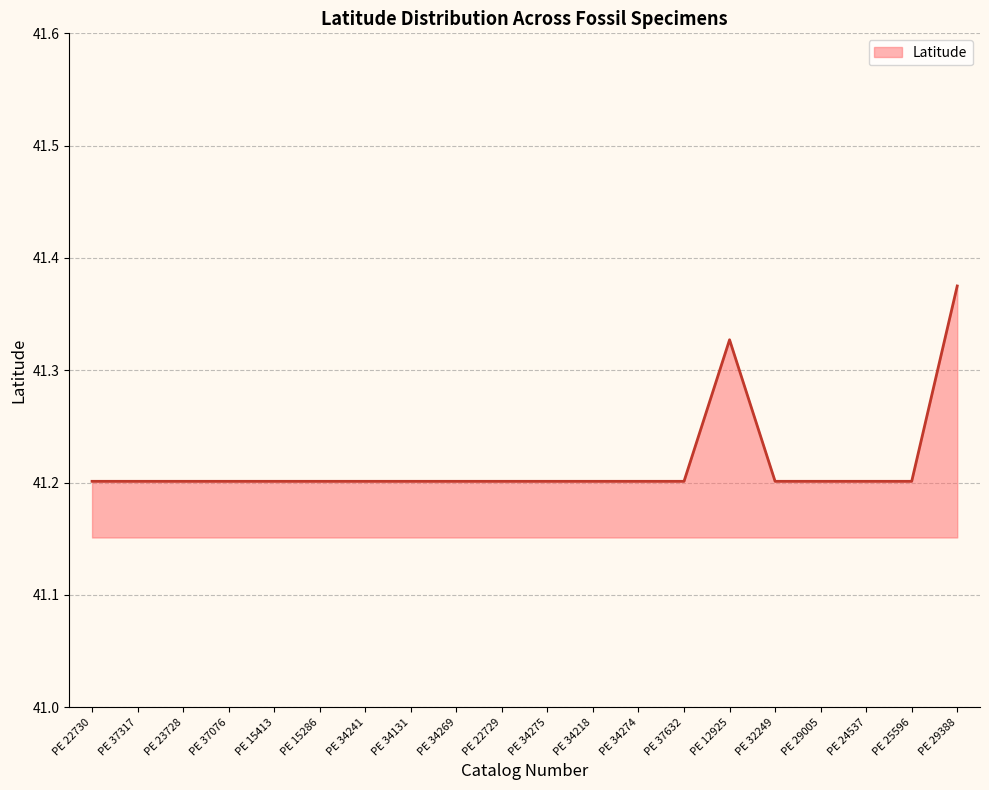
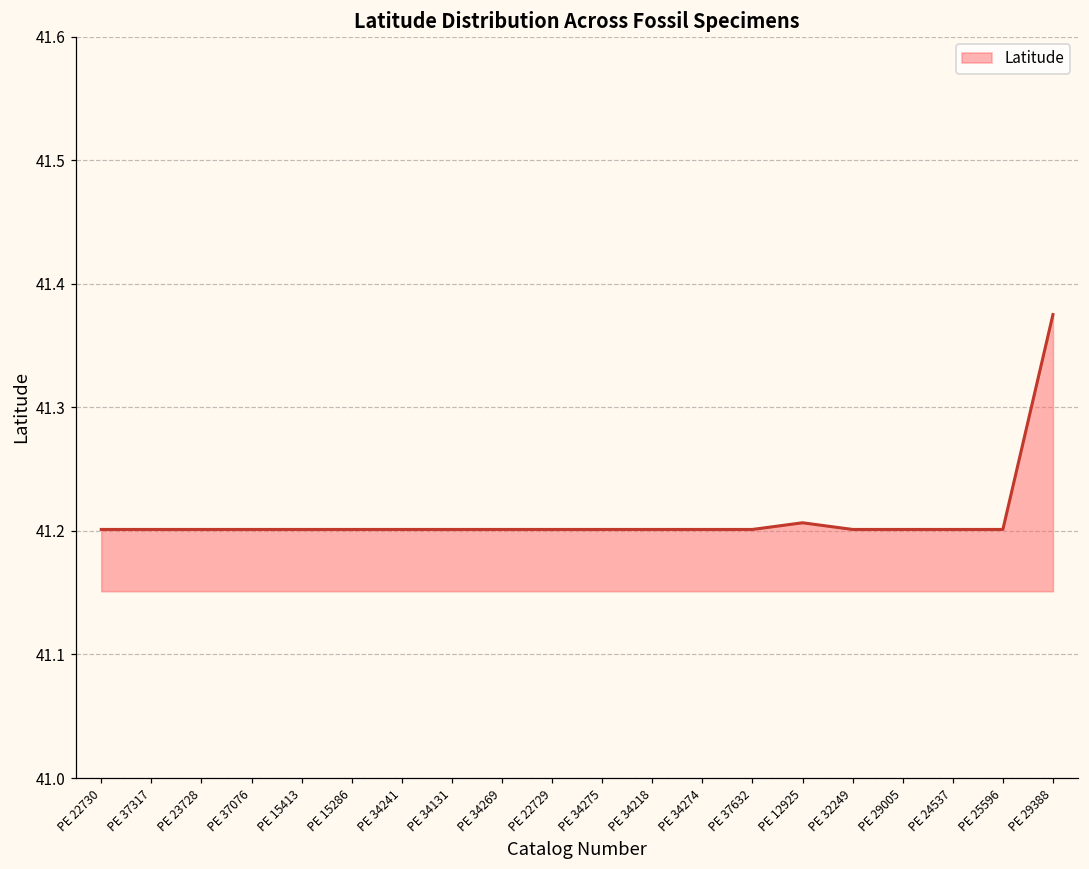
PE 12925: 41.327 -> 41.207
